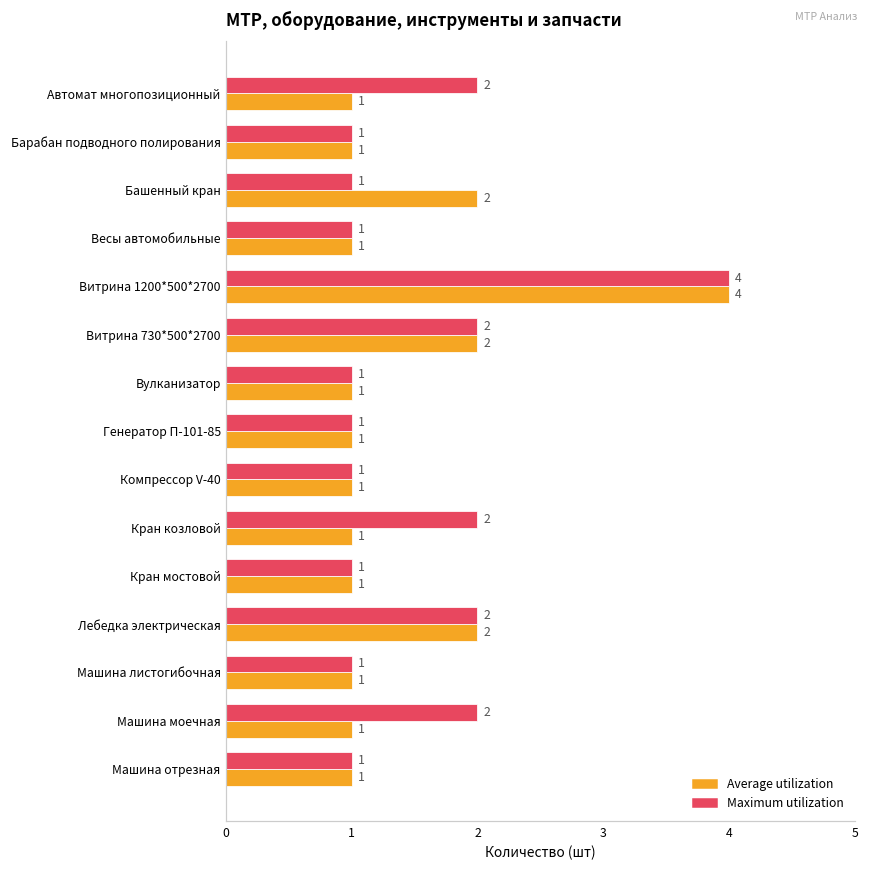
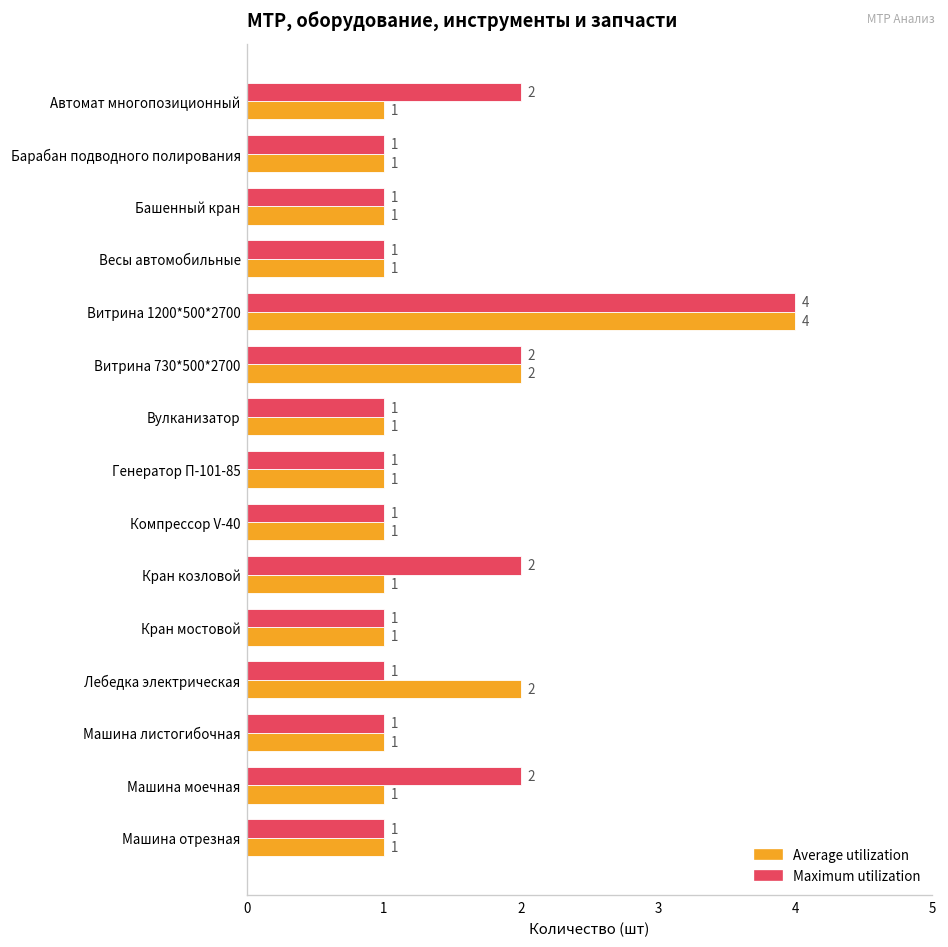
Average utilization, Башенный кран: 2 -> 1
Maximum utilization, Лебедка электрическая: 2 -> 1
